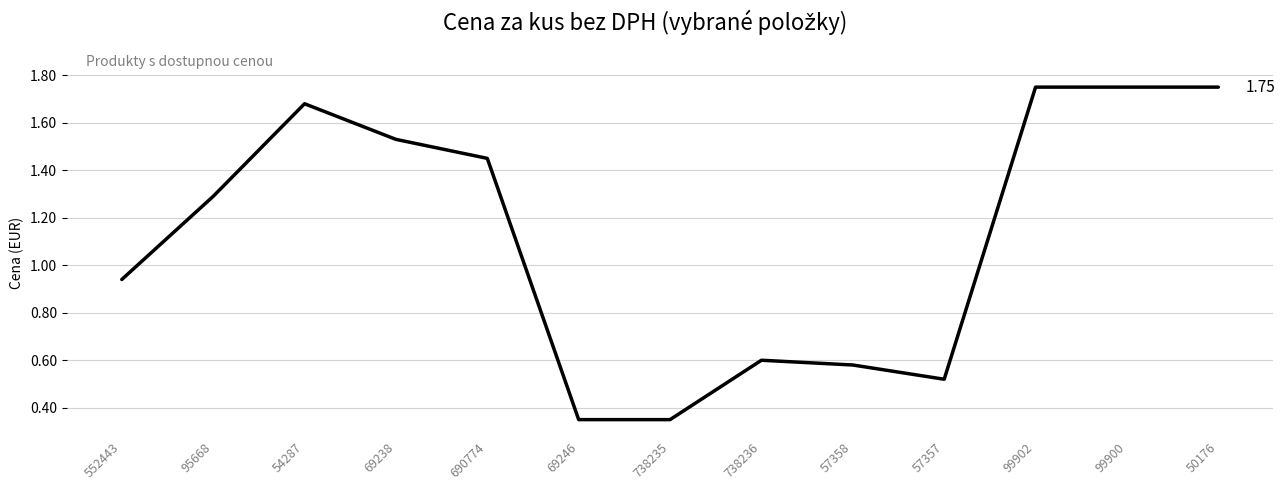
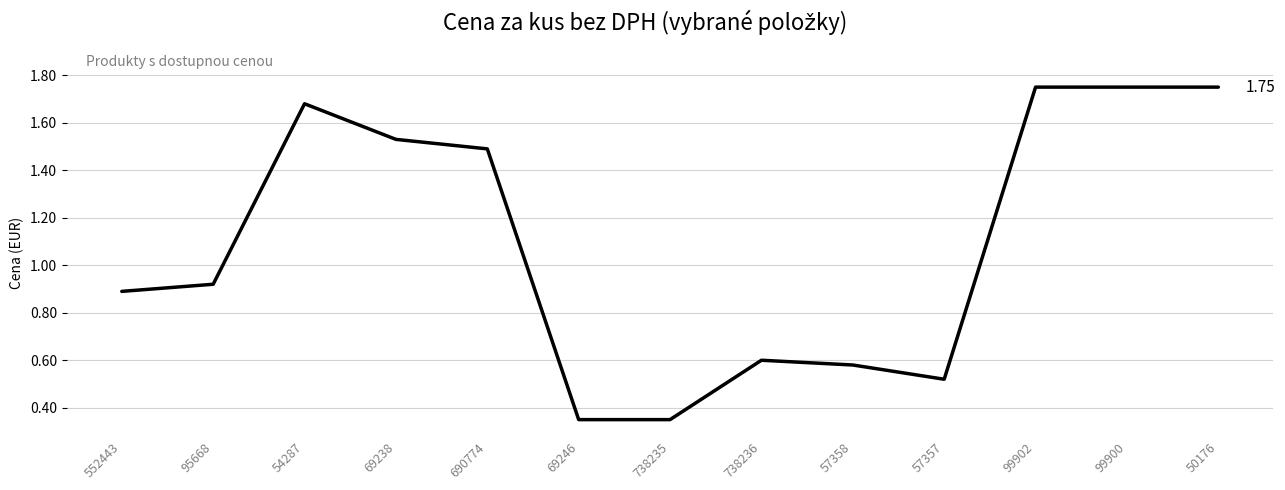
552443: 0.94 -> 0.89
95668: 1.29 -> 0.92
690774: 1.45 -> 1.49
